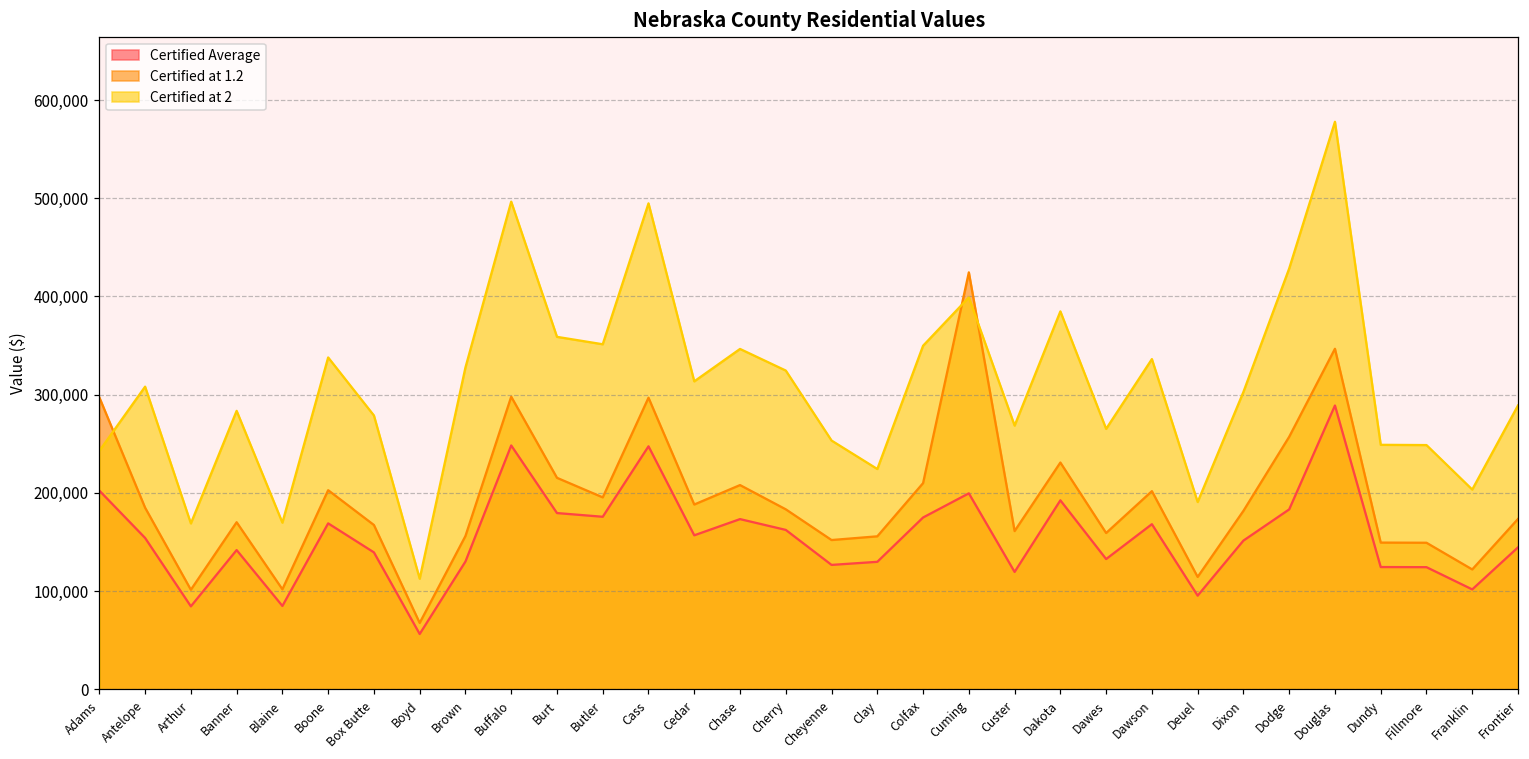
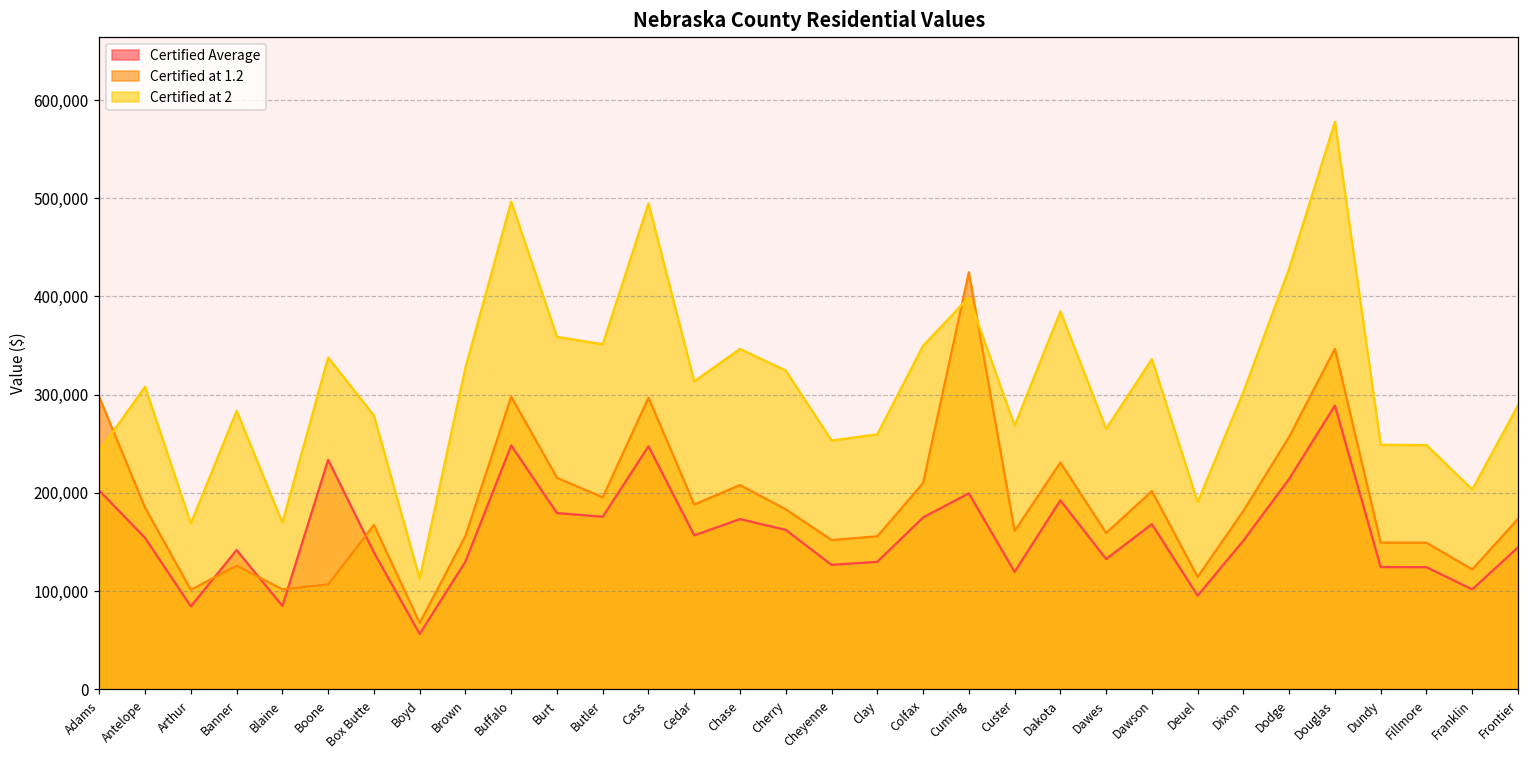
Certified at 1.2, Banner: 170,000 -> 130,000
Certified Average, Boone: 170,000 -> 230,000
Certified at 1.2, Boone: 200,000 -> 110,000
Certified at 2, Clay: 220,000 -> 260,000
Certified Average, Dodge: 180,000 -> 210,000
